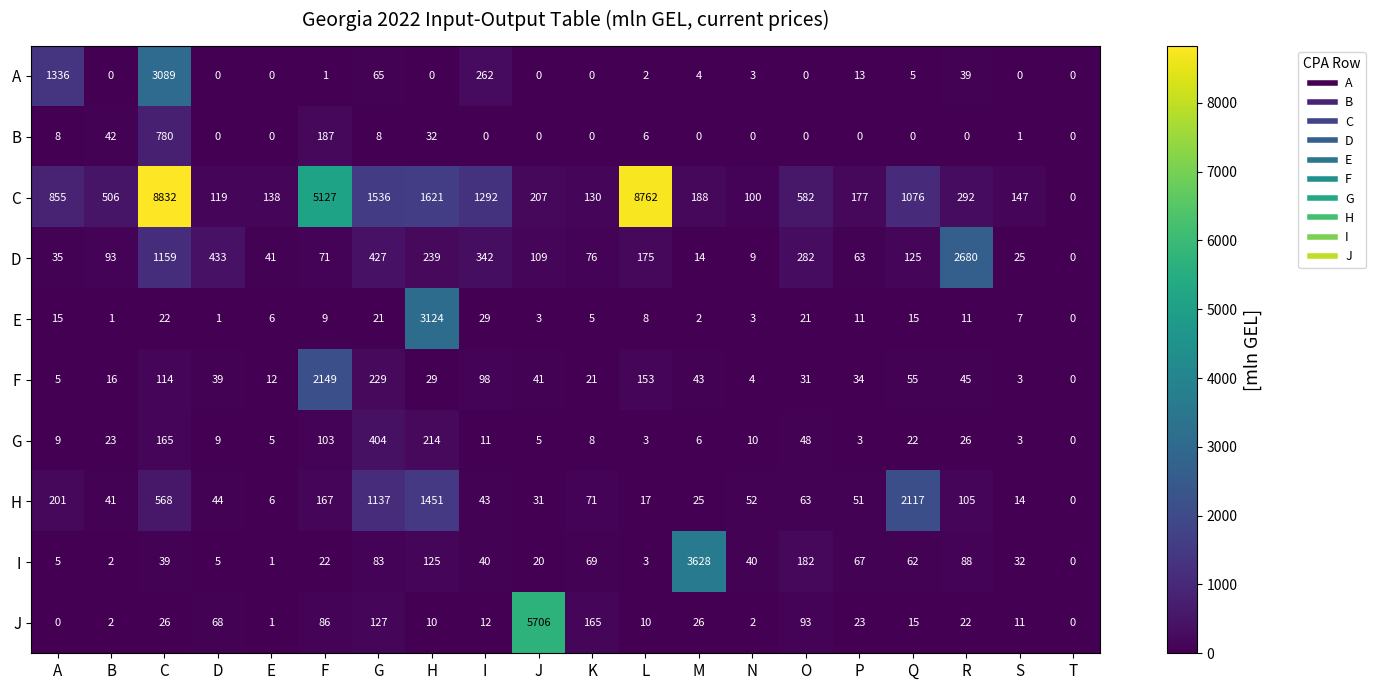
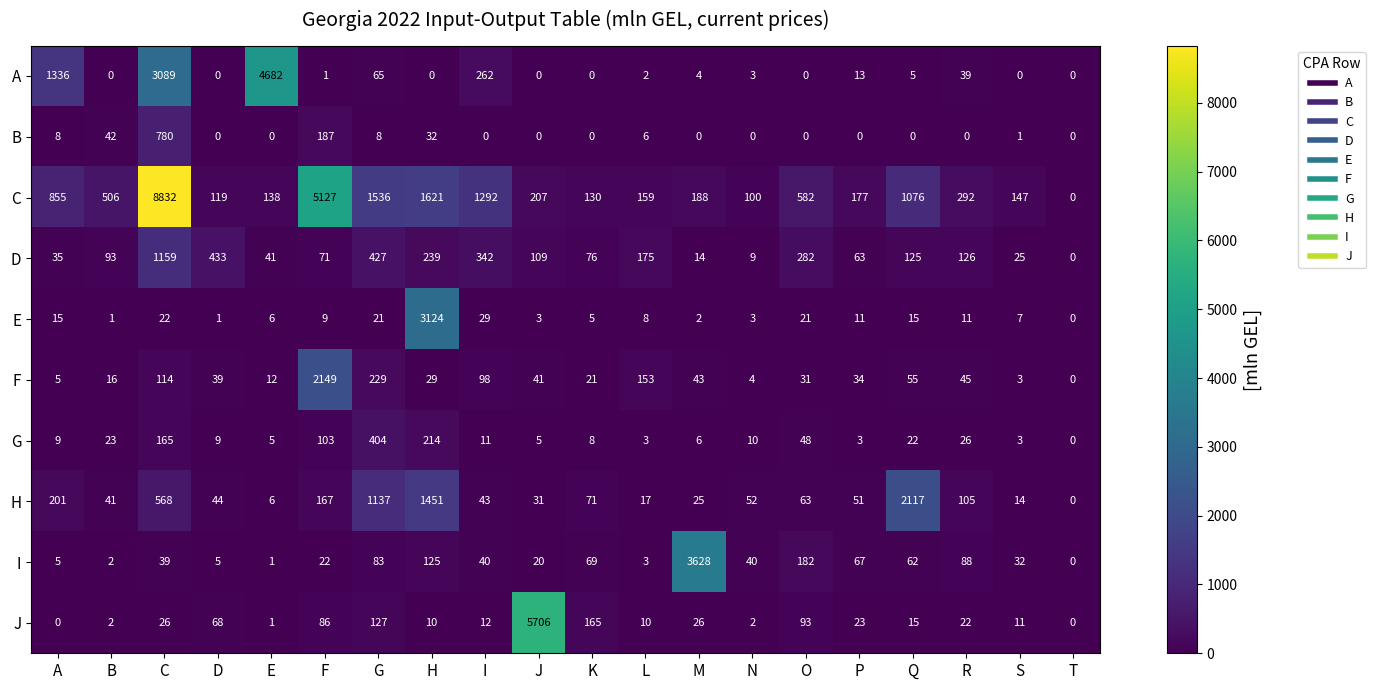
A, E: 0 -> 4682
C, L: 8762 -> 159
D, R: 2680 -> 126
